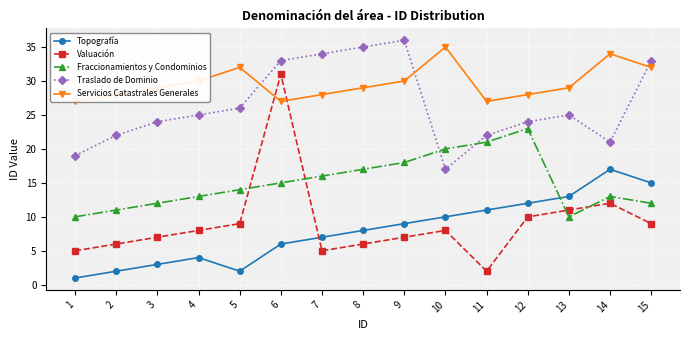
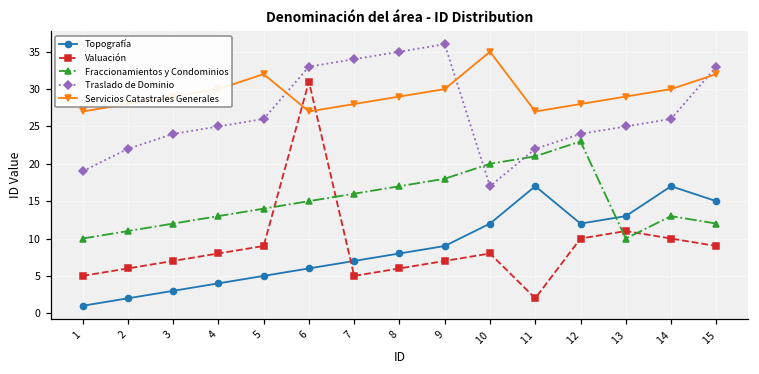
Topografía, 5: 2 -> 5
Topografía, 10: 10 -> 12
Topografía, 11: 11 -> 17
Valuación, 14: 12 -> 10
Traslado de Dominio, 14: 21 -> 26
Servicios Catastrales Generales, 14: 34 -> 30
